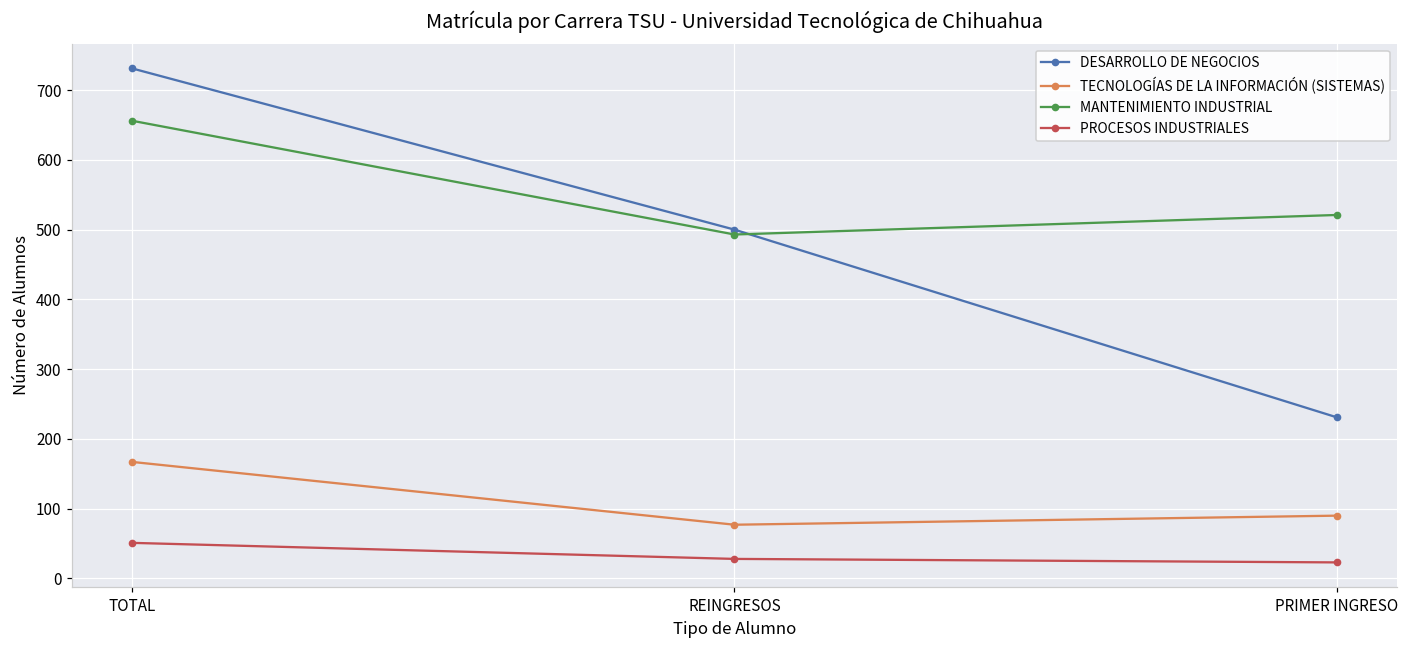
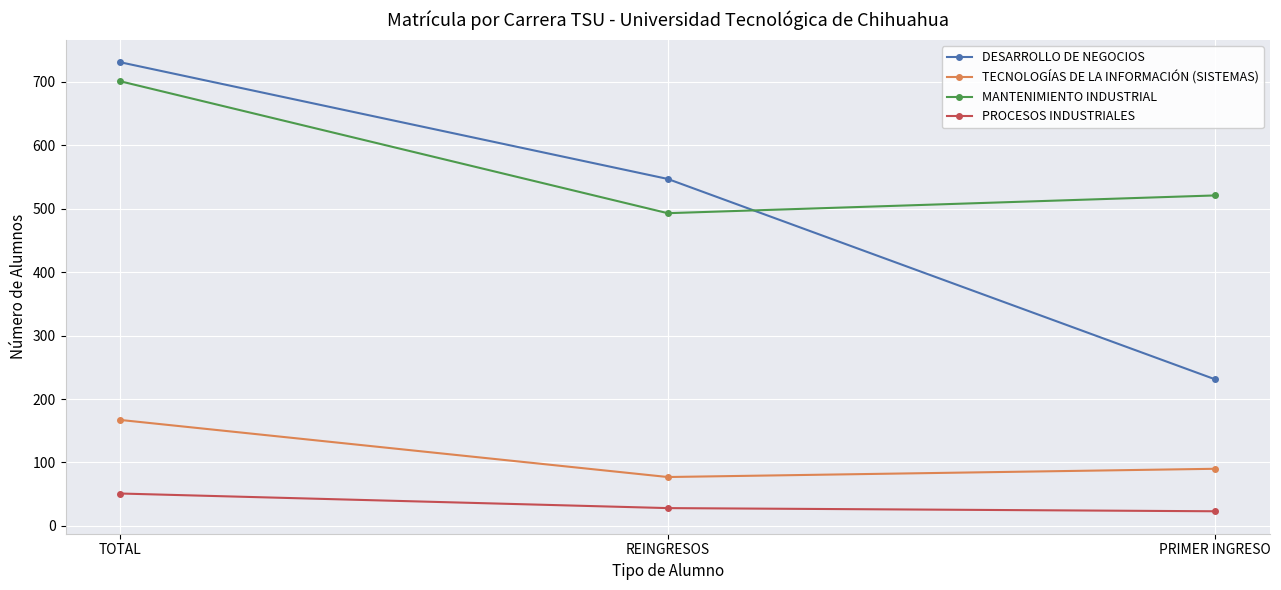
MANTENIMIENTO INDUSTRIAL, TOTAL: 660 -> 700
DESARROLLO DE NEGOCIOS, REINGRESOS: 500 -> 550
